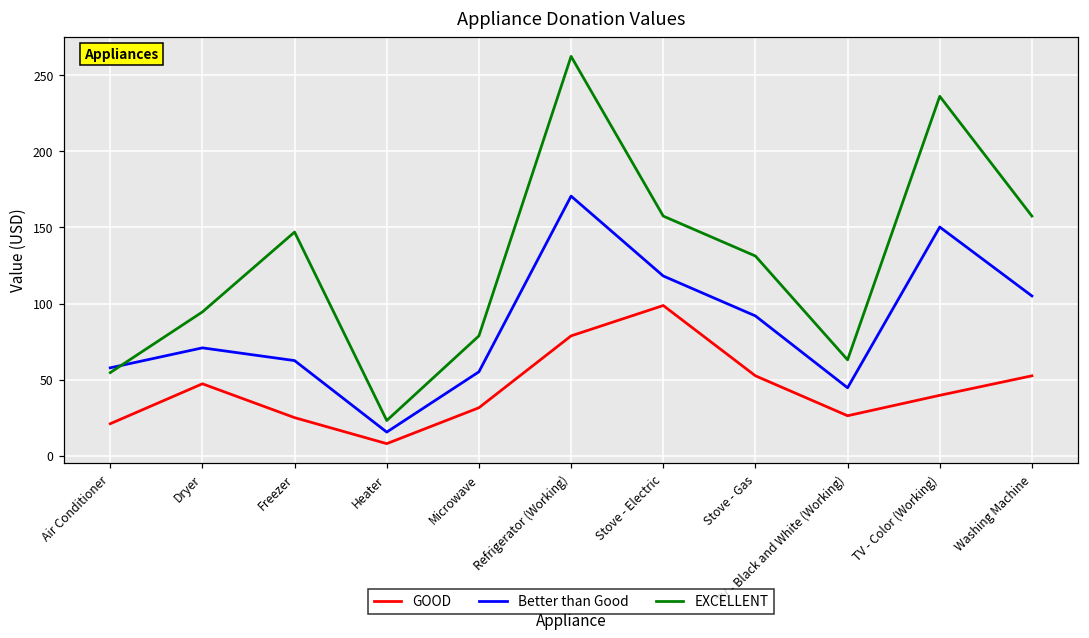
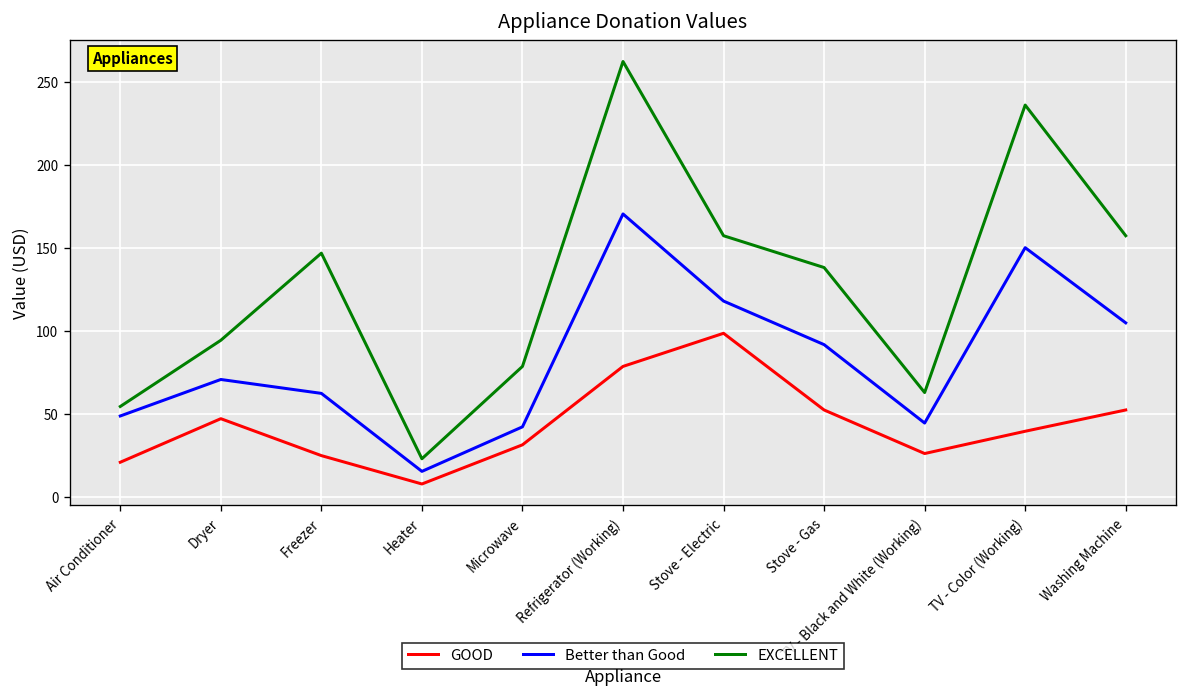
Better than Good, Air Conditioner: 58 -> 49
Better than Good, Microwave: 55 -> 42
EXCELLENT, Stove - Gas: 131 -> 138
